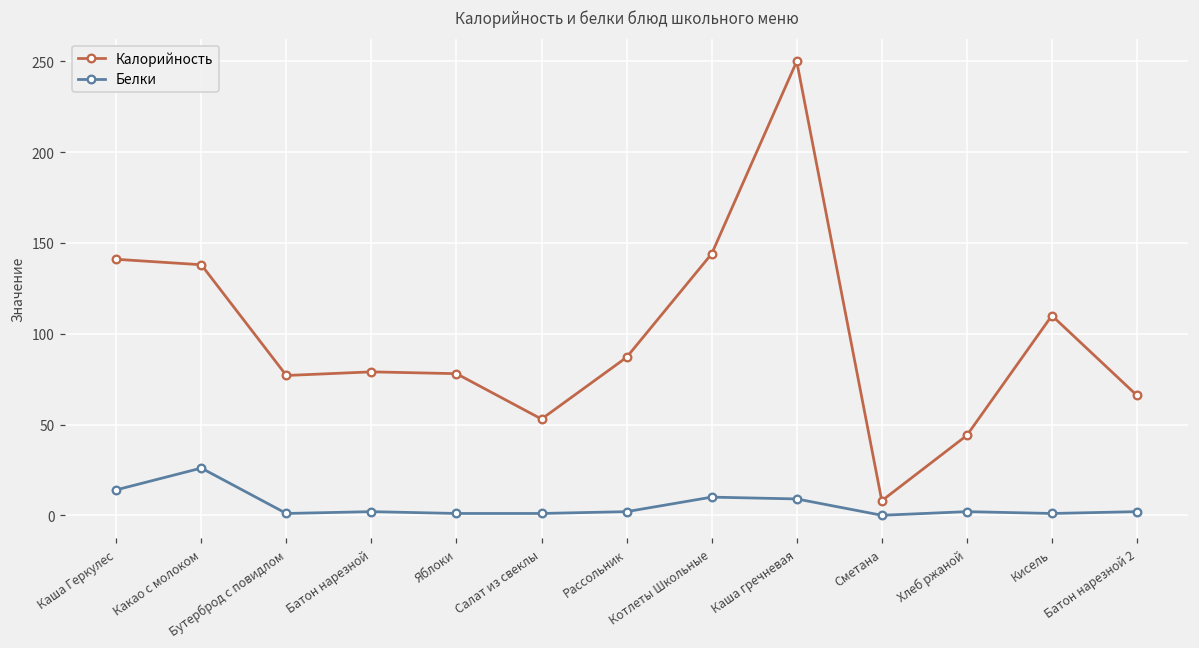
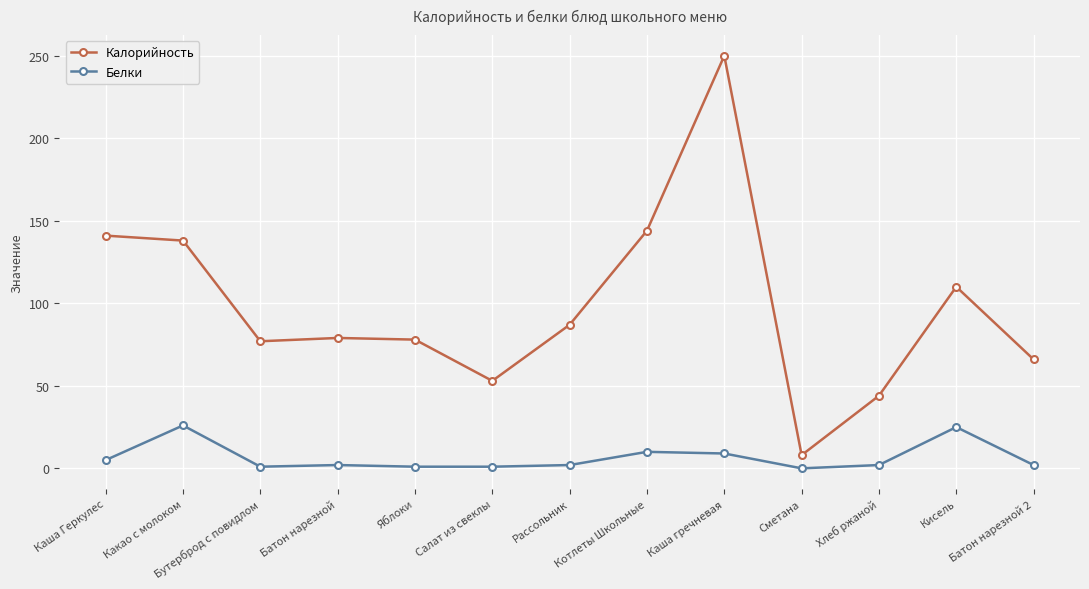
Белки, Каша Геркулес: 14 -> 5
Белки, Кисель: 1 -> 25
